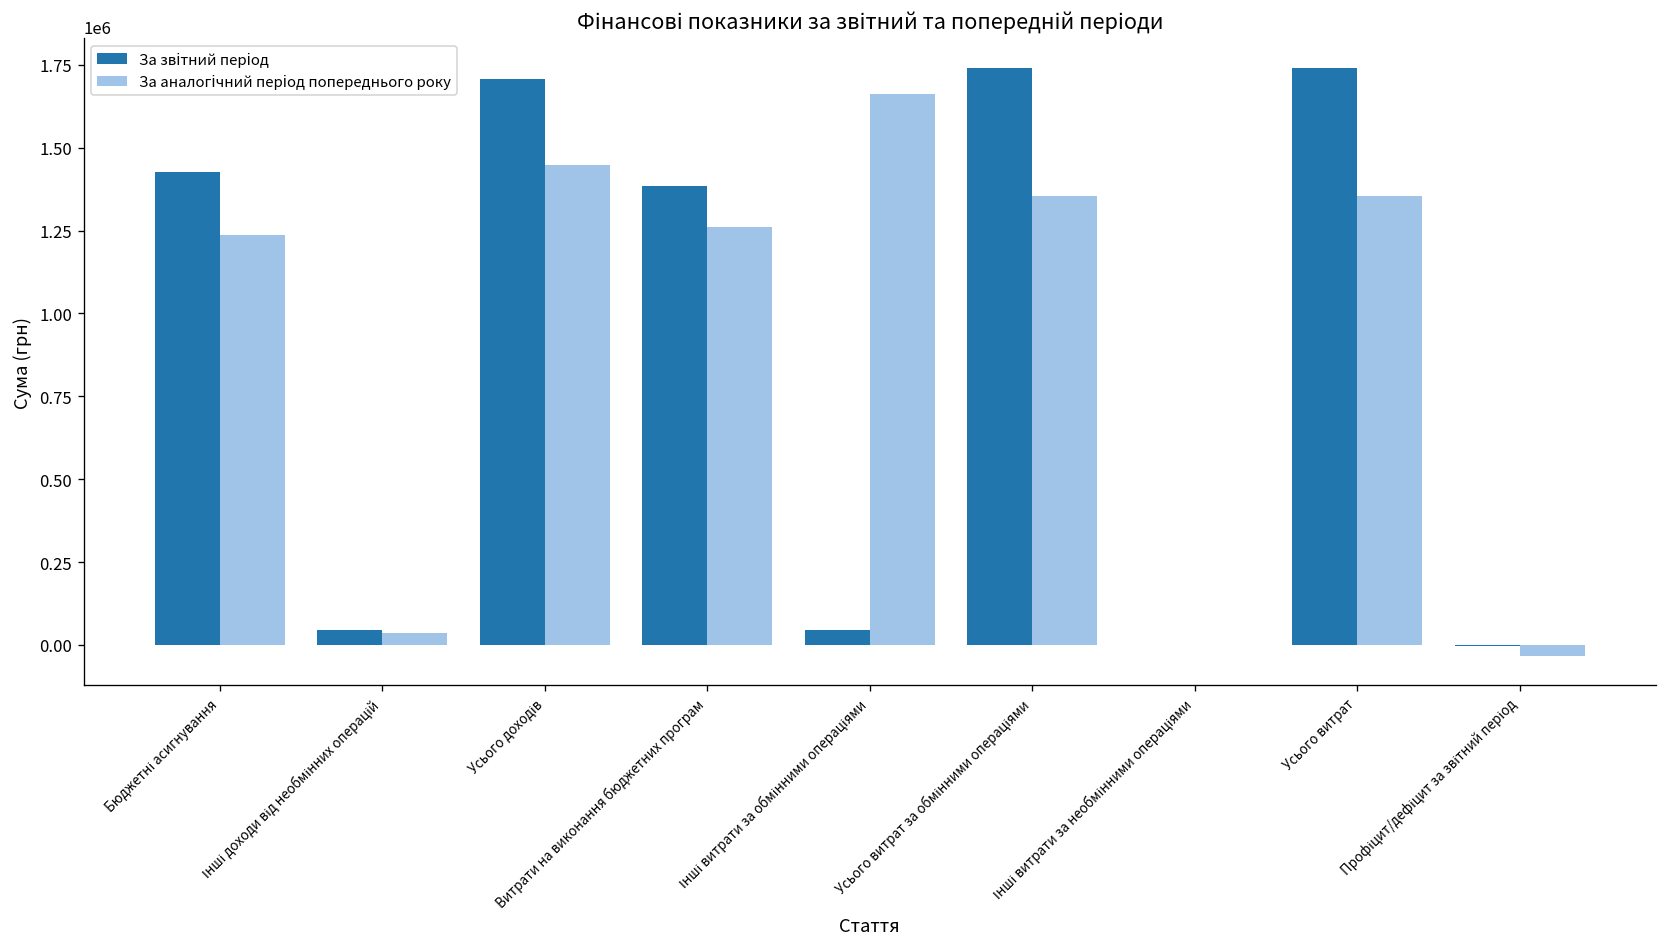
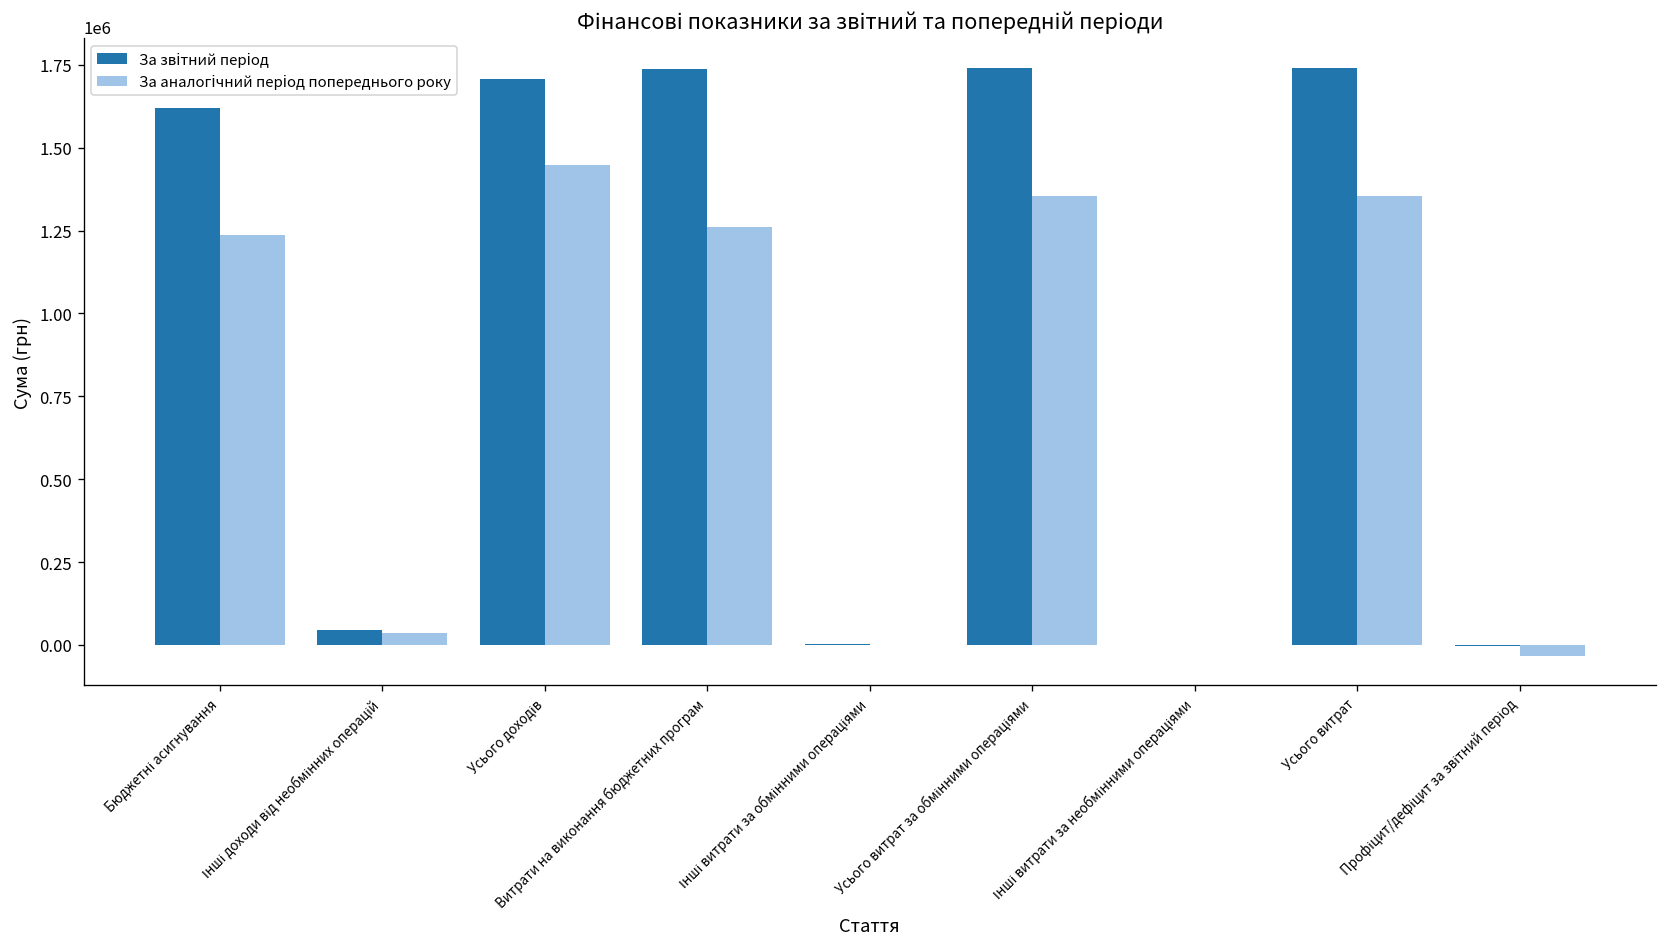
За звітний період, Бюджетні асигнування: 1430000 -> 1620000
За звітний період, Витрати на виконання бюджетних програм: 1380000 -> 1740000
За звітний період, Інші витрати за обмінними операціями: 50000 -> 0
За аналогічний період попереднього року, Інші витрати за обмінними операціями: 1660000 -> 0
